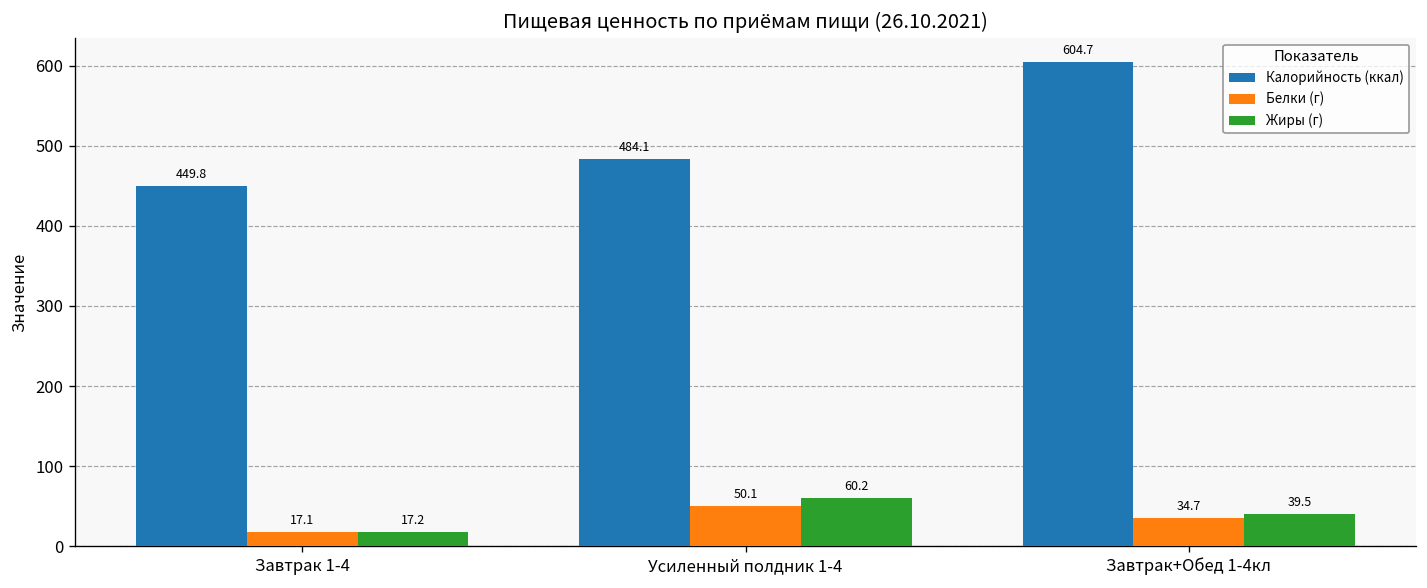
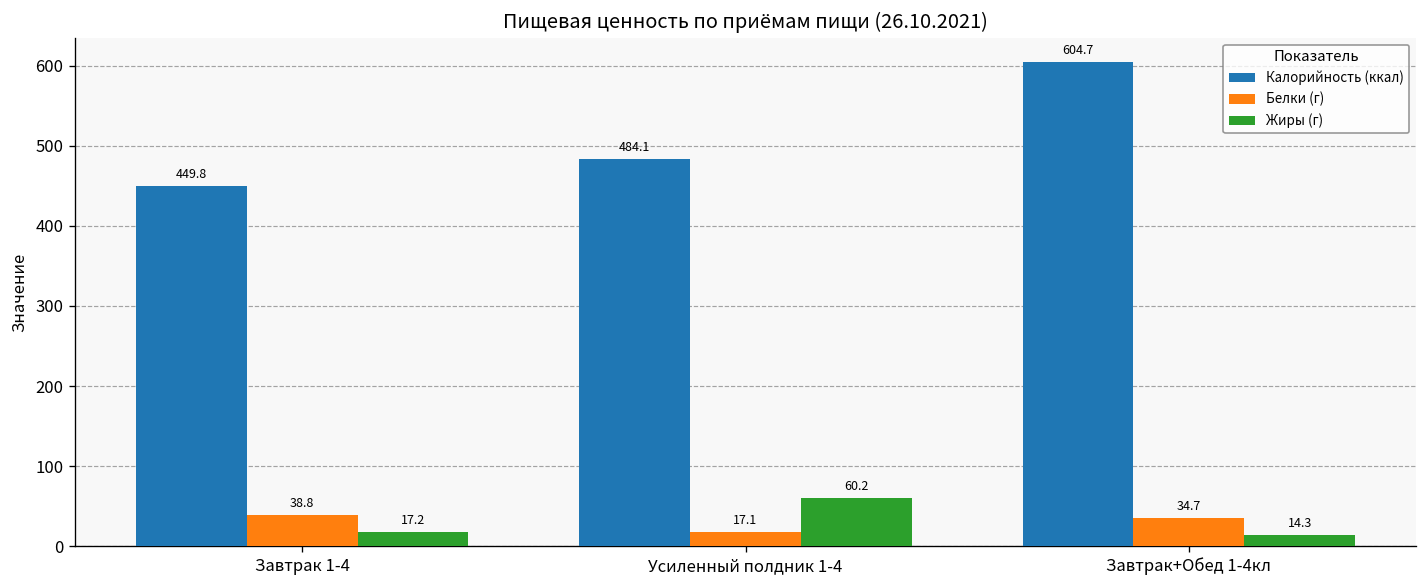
Белки (г), Завтрак 1-4: 17.1 -> 38.8
Белки (г), Усиленный полдник 1-4: 50.1 -> 17.1
Жиры (г), Завтрак+Обед 1-4кл: 39.5 -> 14.3
